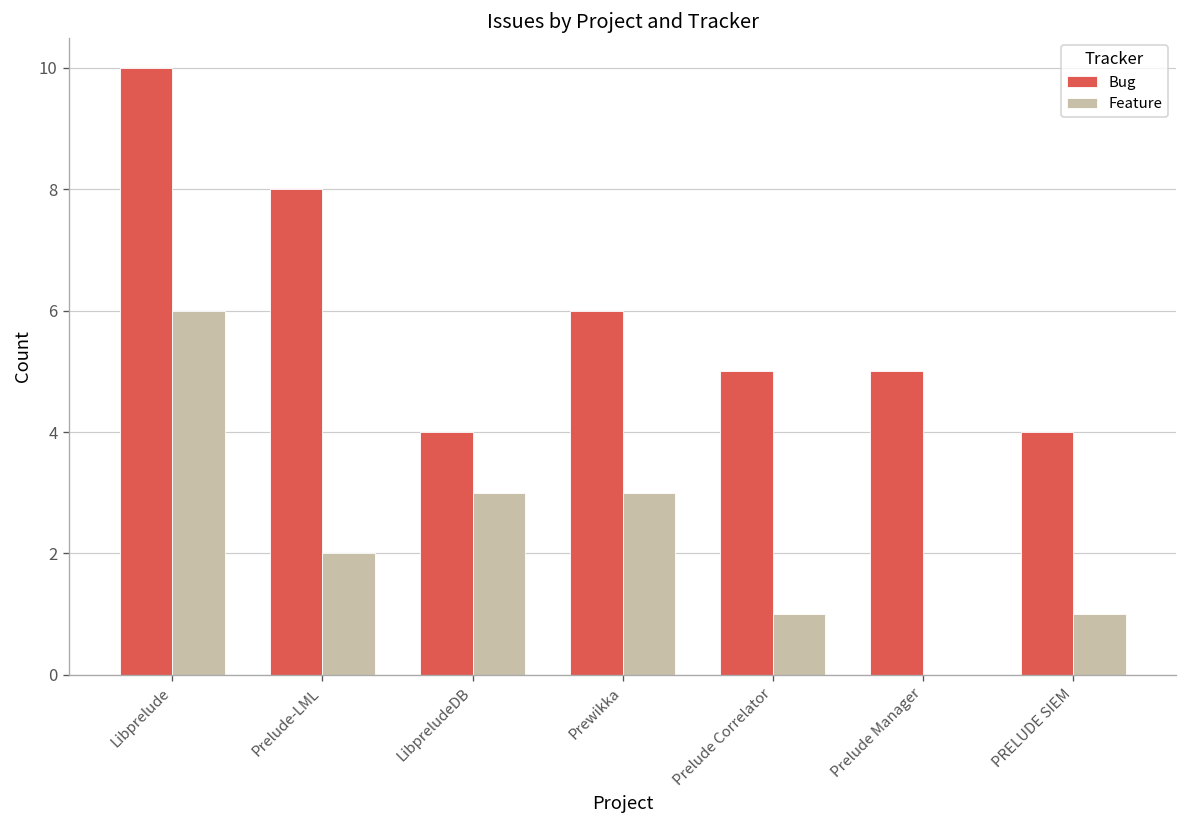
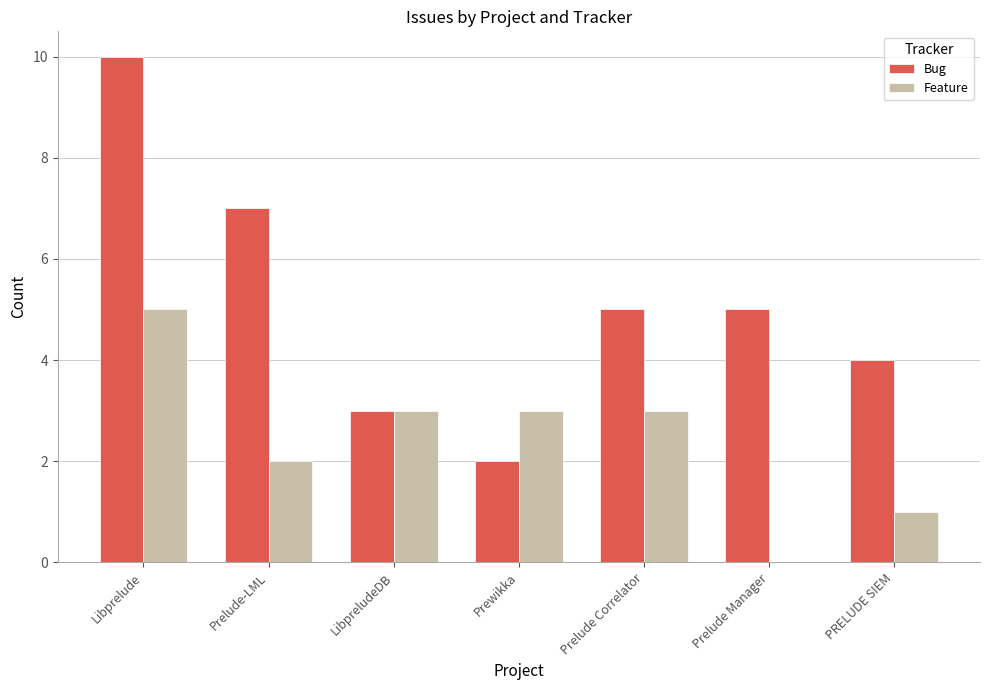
Feature, Libprelude: 6 -> 5
Bug, Prelude-LML: 8 -> 7
Bug, LibpreludeDB: 4 -> 3
Bug, Prewikka: 6 -> 2
Feature, Prelude Correlator: 1 -> 3
